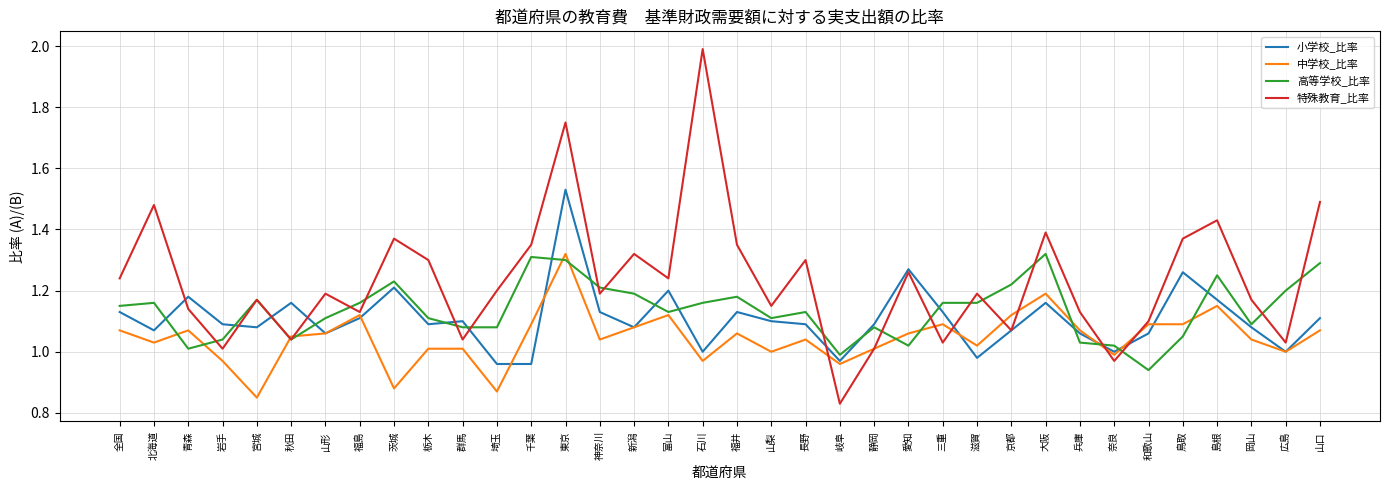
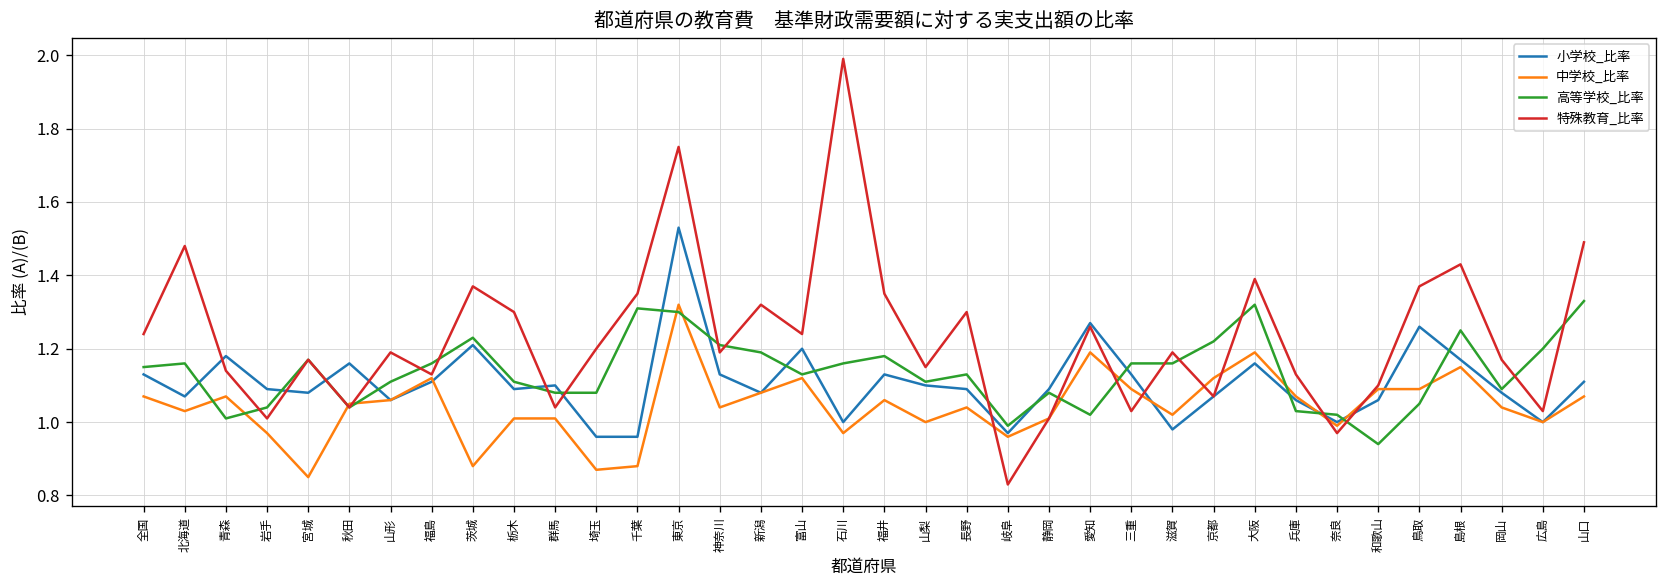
中学校_比率, 千葉: 1.09 -> 0.88
中学校_比率, 愛知: 1.06 -> 1.19
高等学校_比率, 山口: 1.29 -> 1.33
